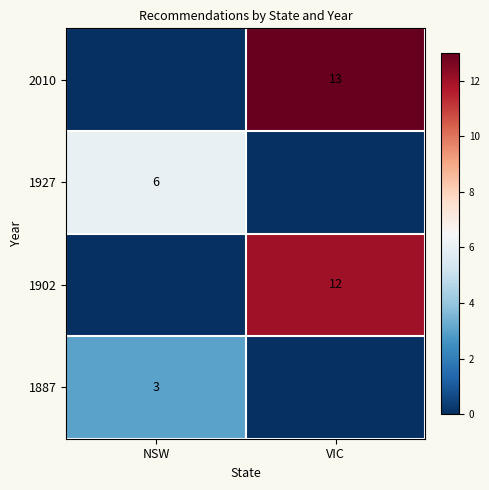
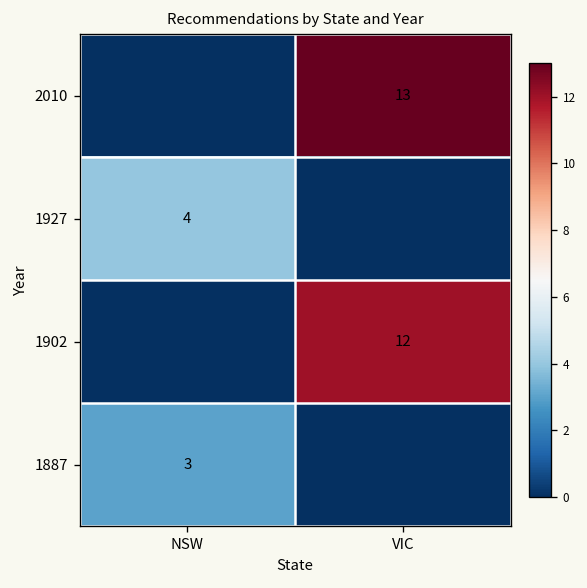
1927, NSW: 6 -> 4
